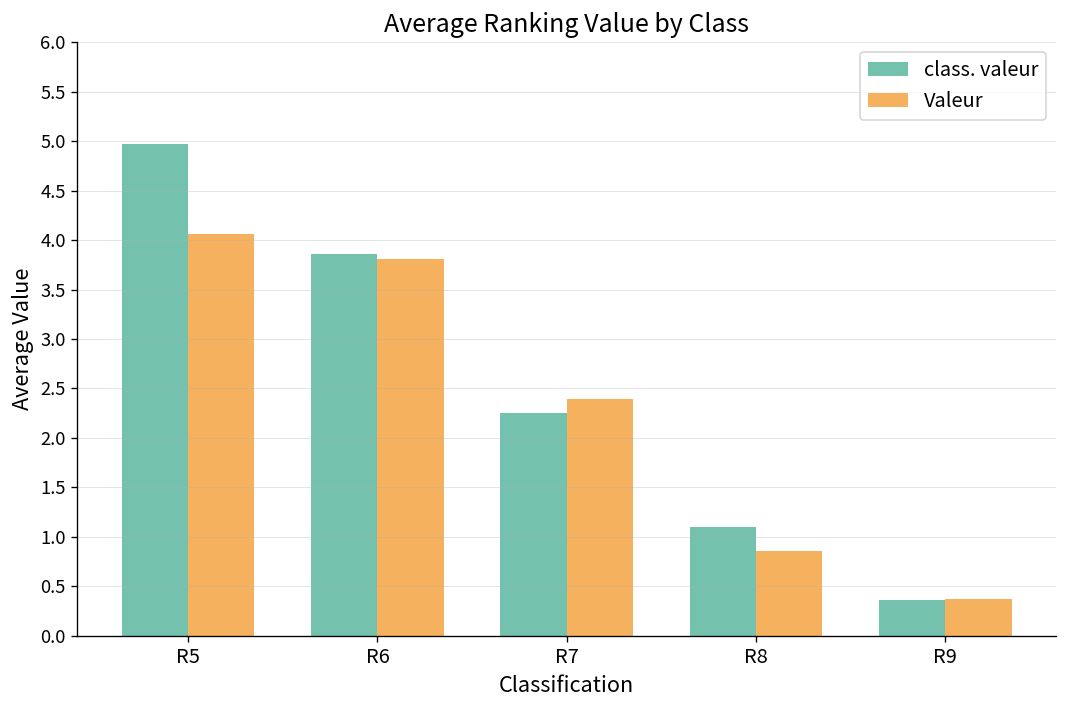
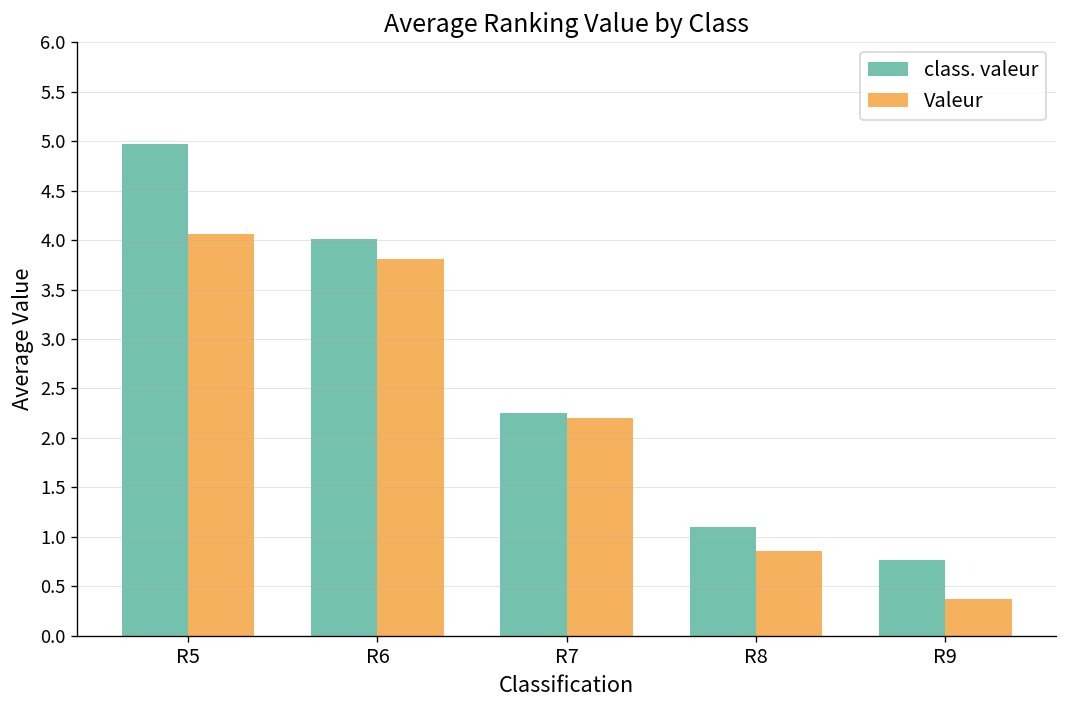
class. valeur, R6: 3.9 -> 4.0
Valeur, R7: 2.4 -> 2.2
class. valeur, R9: 0.4 -> 0.8
